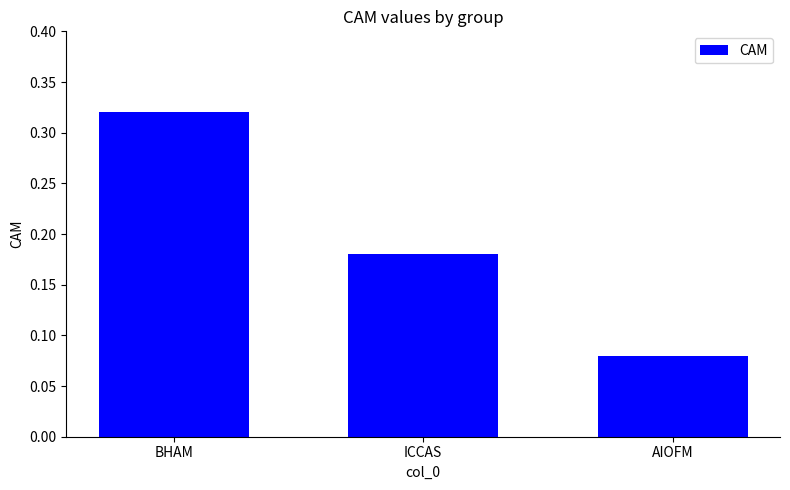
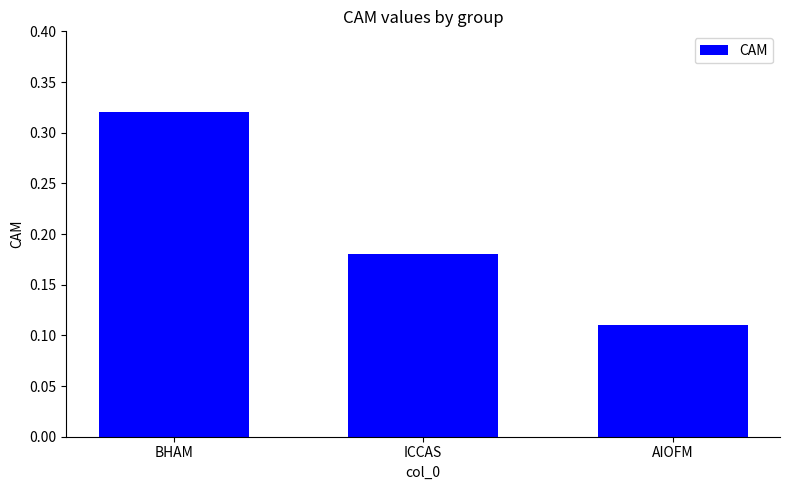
AIOFM: 0.08 -> 0.11
